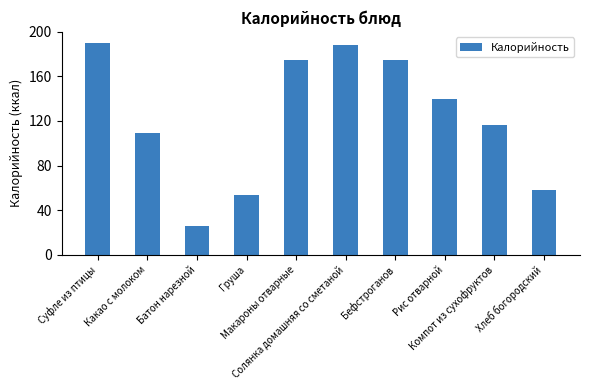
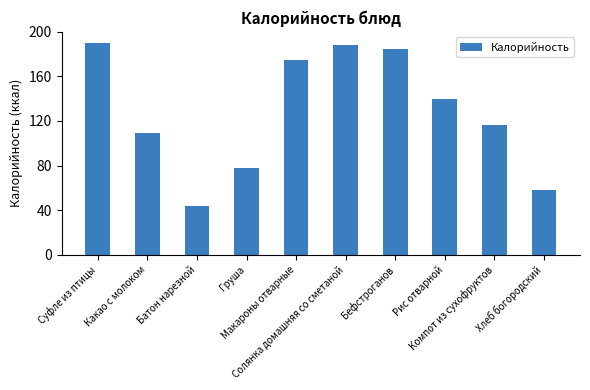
Батон нарезной: 26 -> 44
Груша: 54 -> 78
Бефстроганов: 175 -> 185
